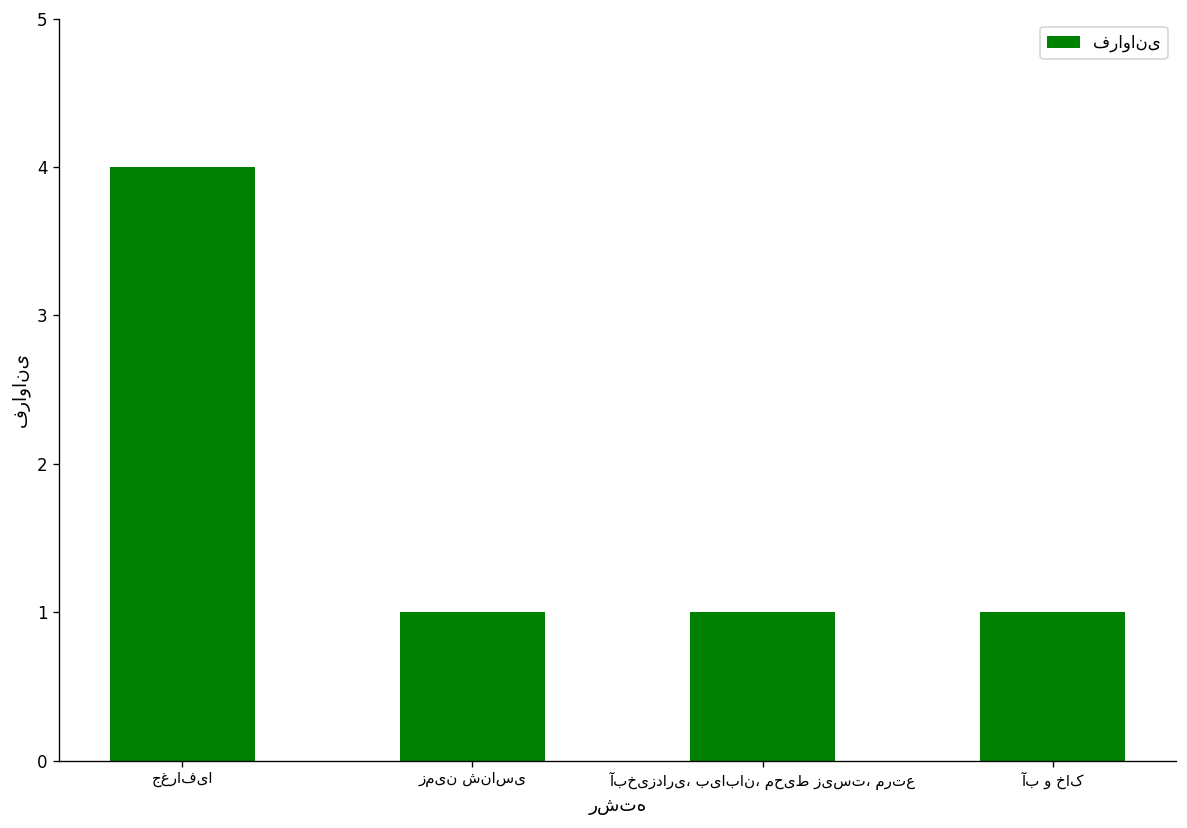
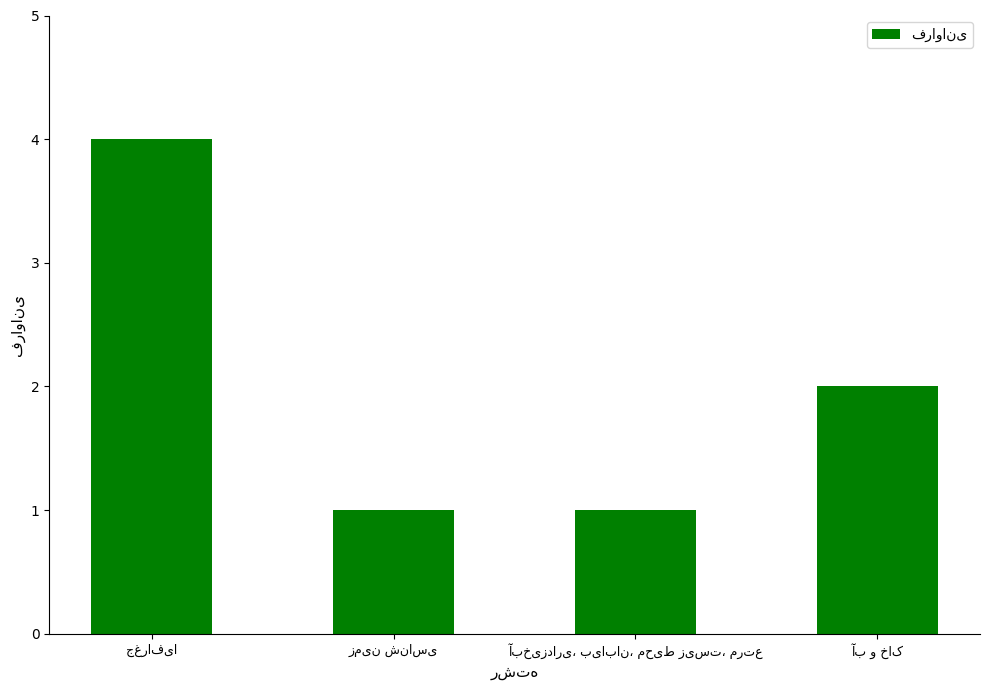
آب و خاک: 1 -> 2
